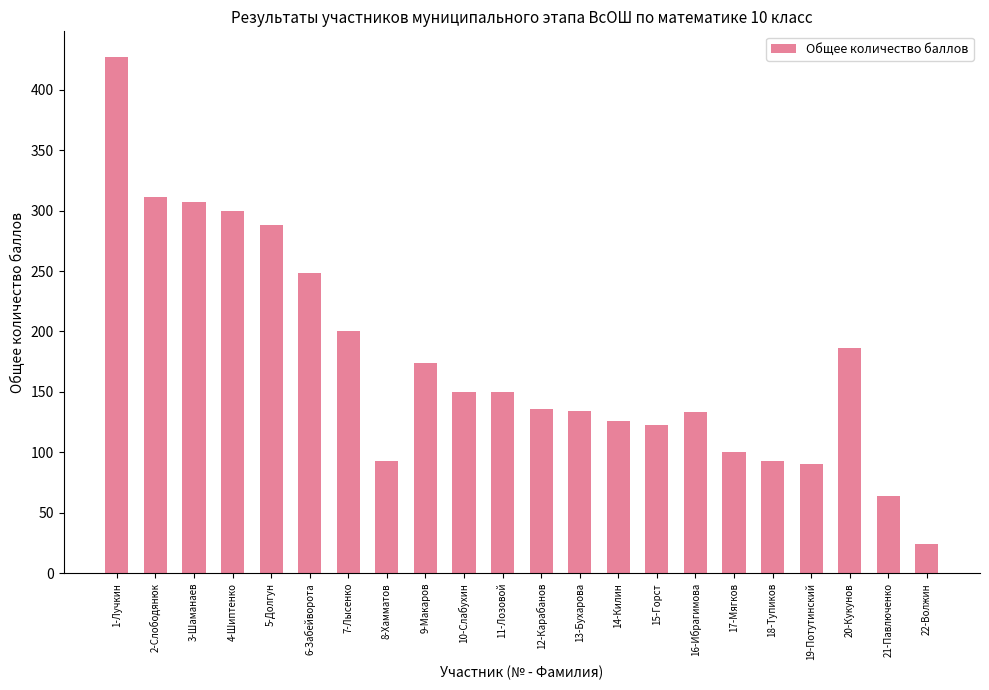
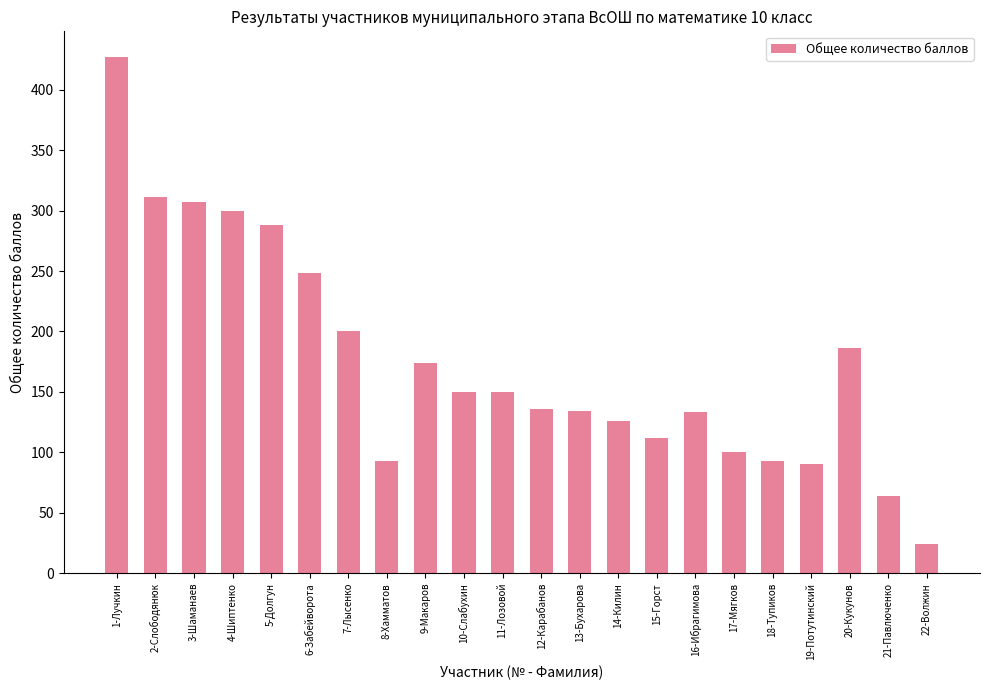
15-Горст: 123 -> 112
